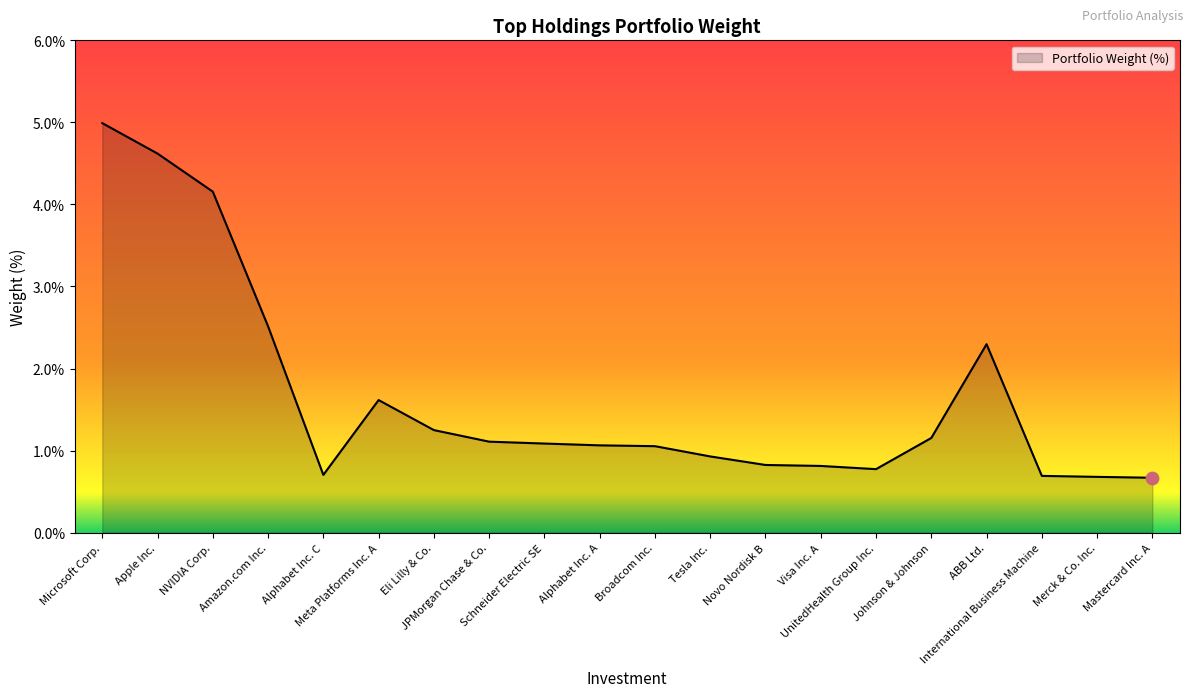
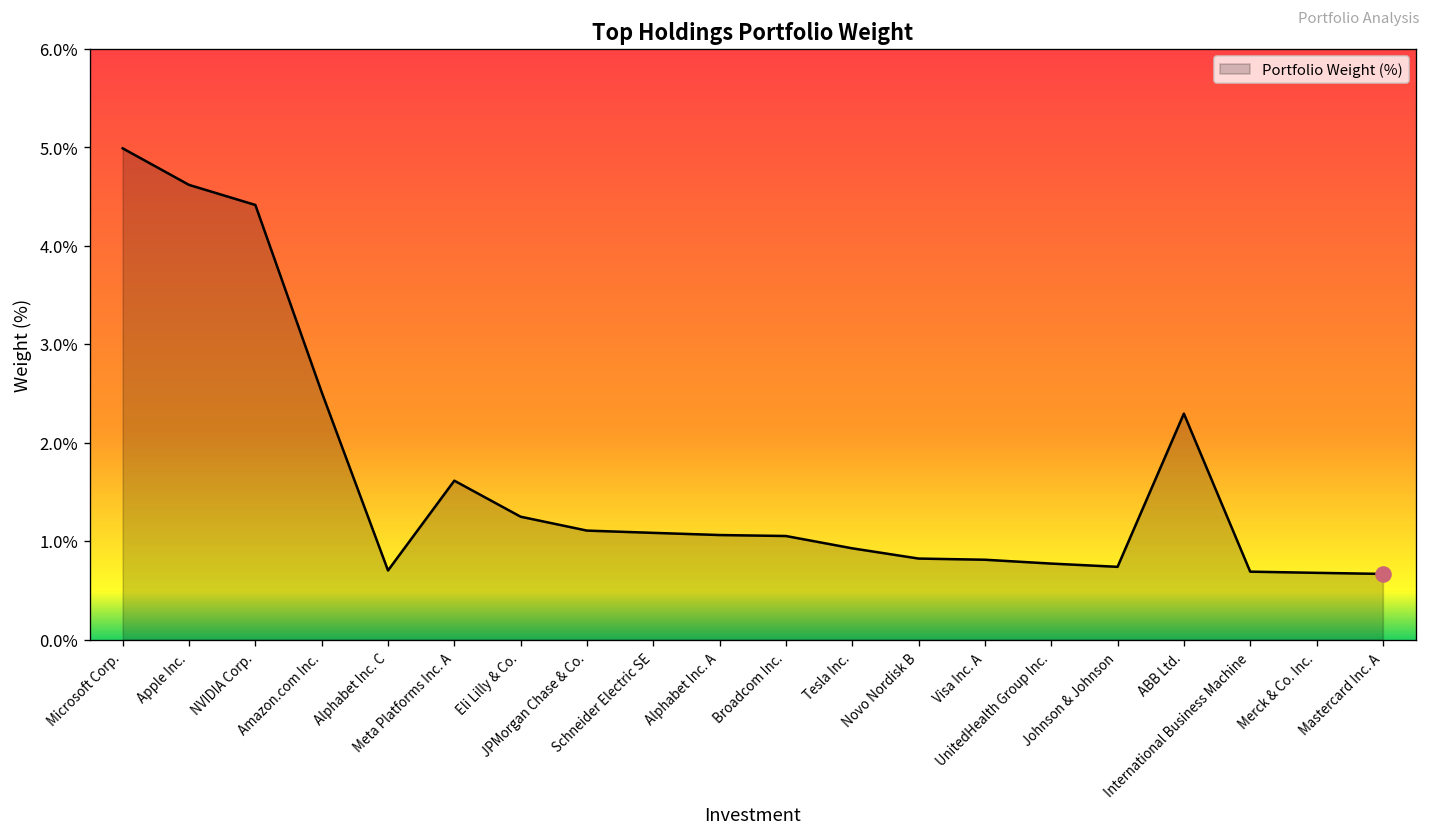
Portfolio Weight (%), NVIDIA Corp.: 4.2% -> 4.4%
Portfolio Weight (%), Johnson & Johnson: 1.2% -> 0.7%
